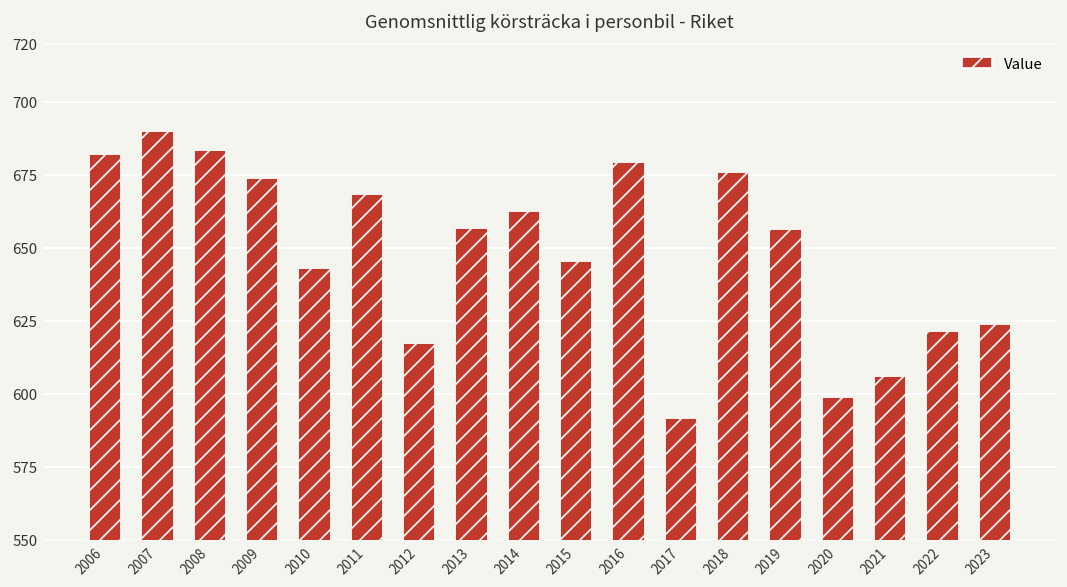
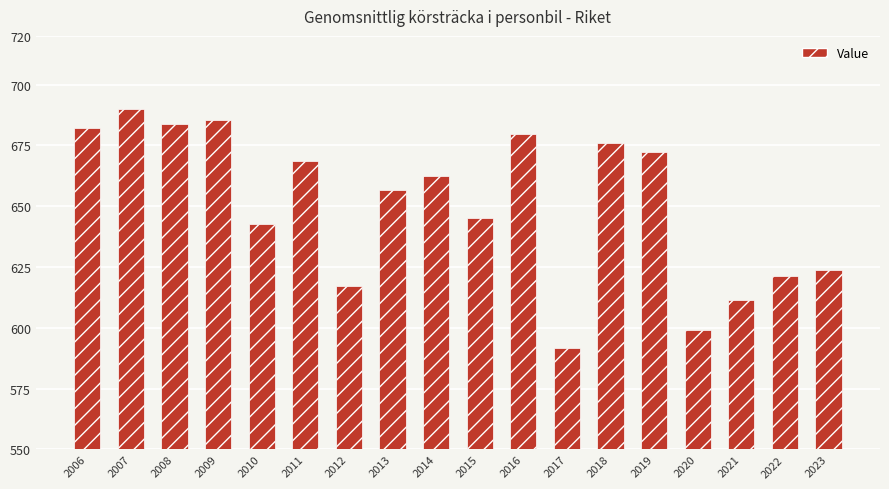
2009: 674 -> 685
2019: 656 -> 672
2021: 606 -> 612
